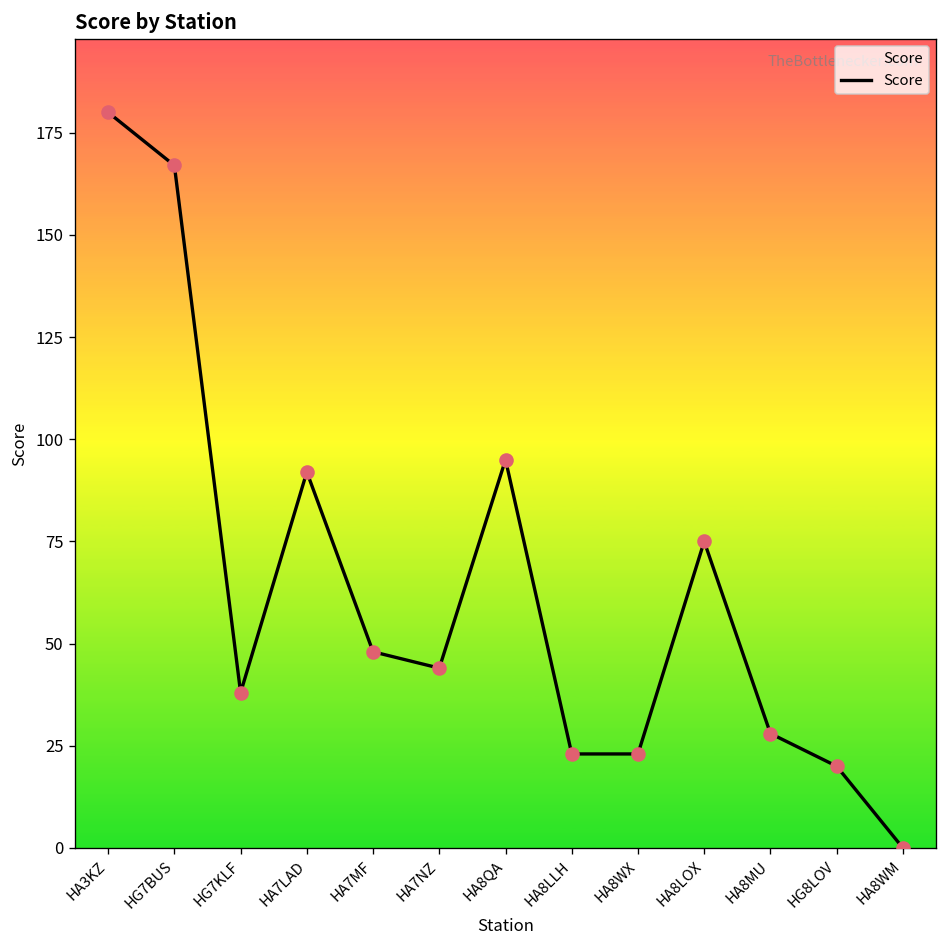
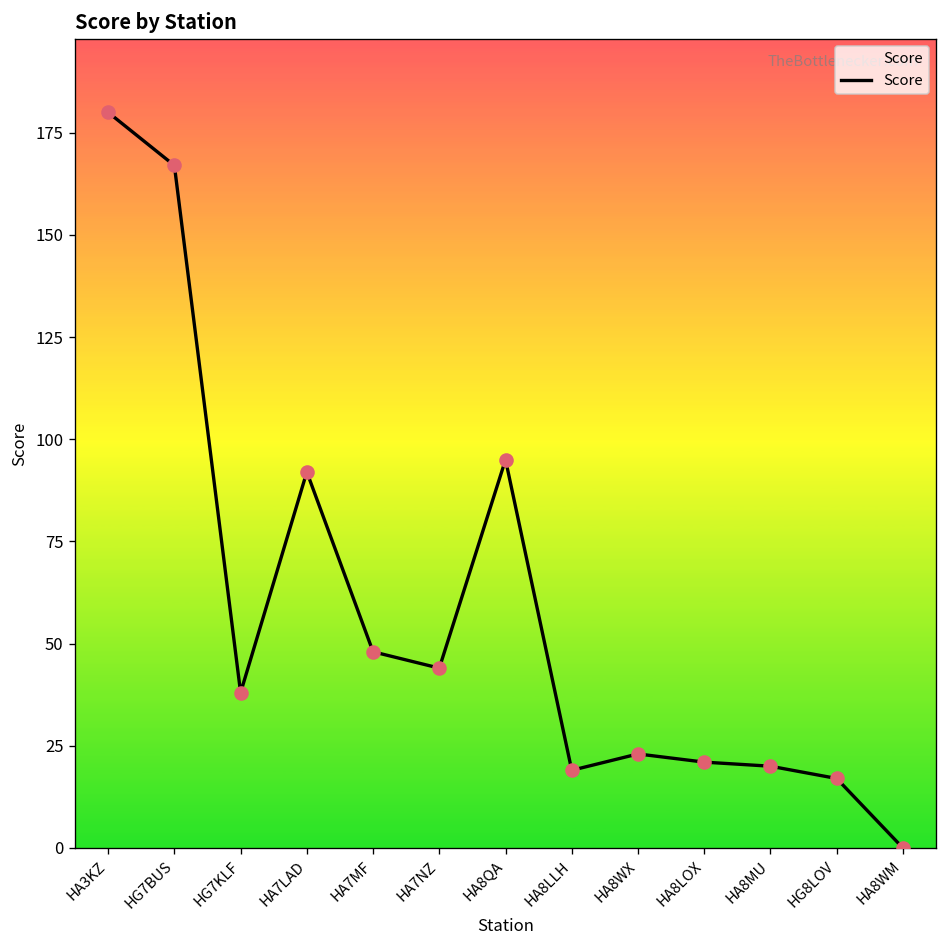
HA8LLH: 23 -> 19
HA8LOX: 75 -> 21
HA8MU: 28 -> 20
HG8LOV: 20 -> 17
